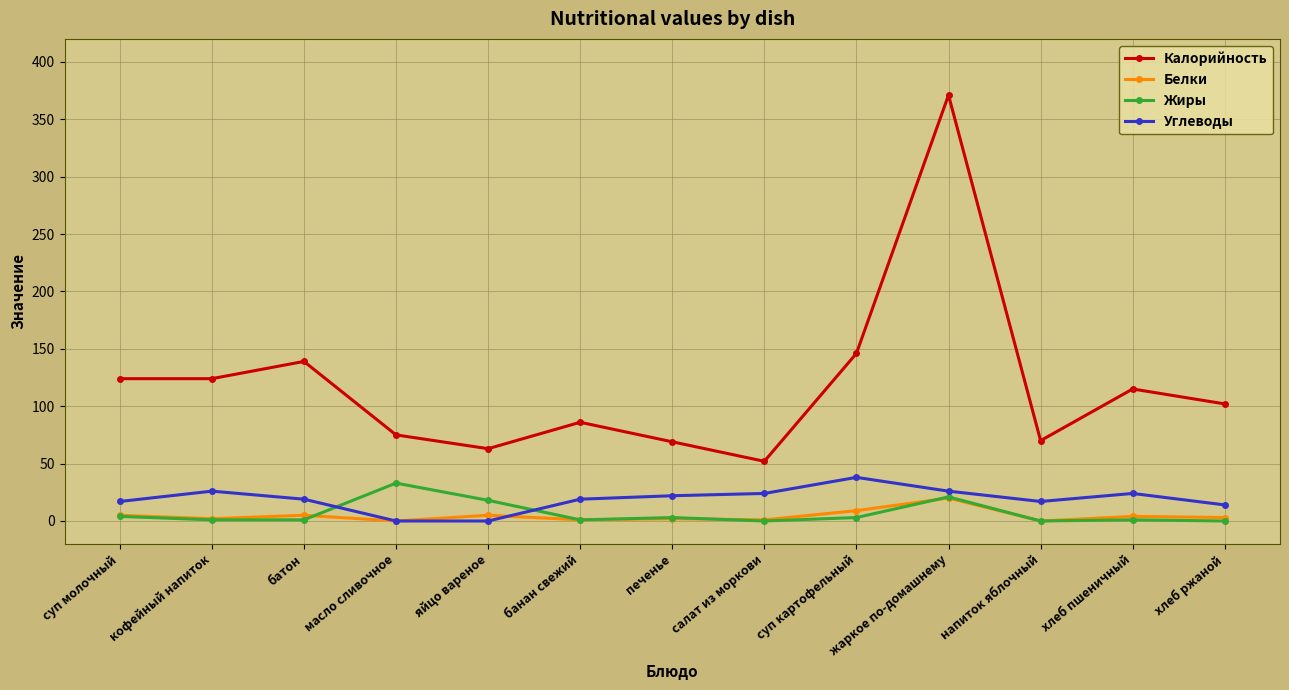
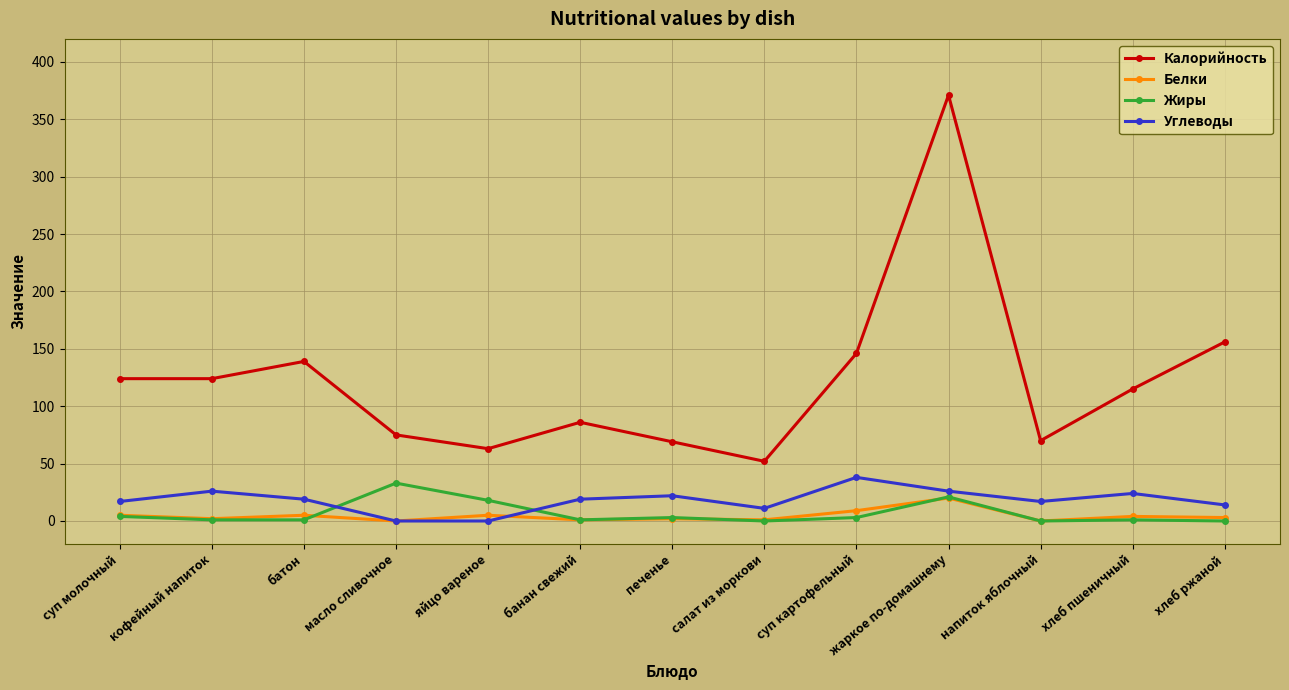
Углеводы, салат из моркови: 24 -> 11
Калорийность, хлеб ржаной: 102 -> 156
